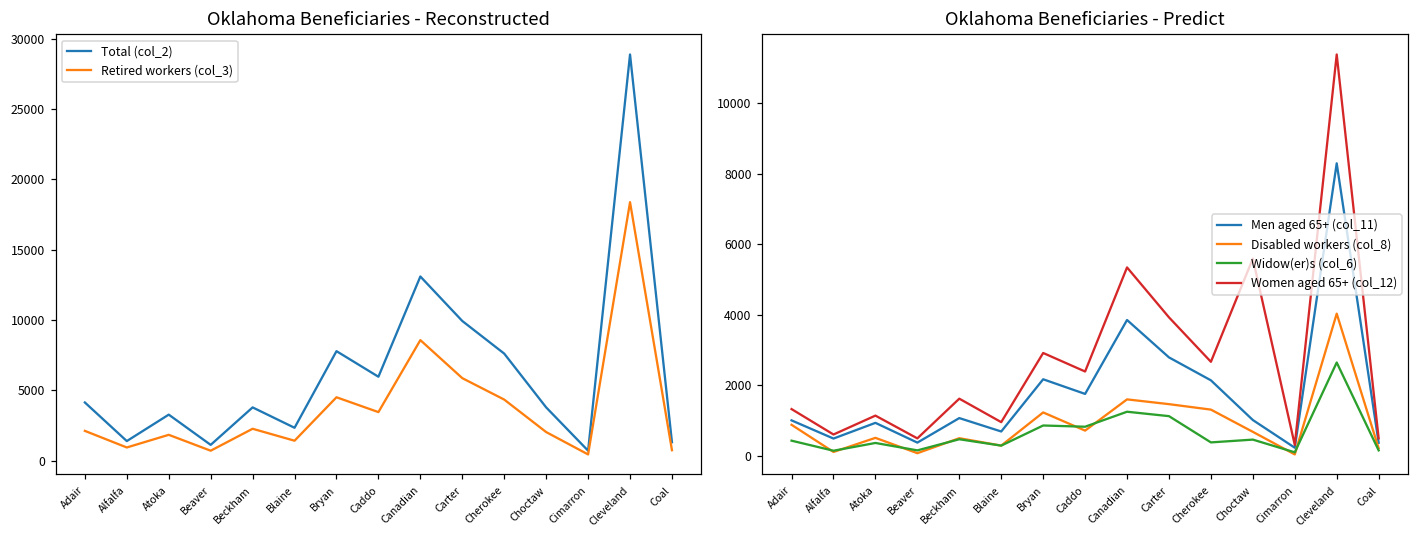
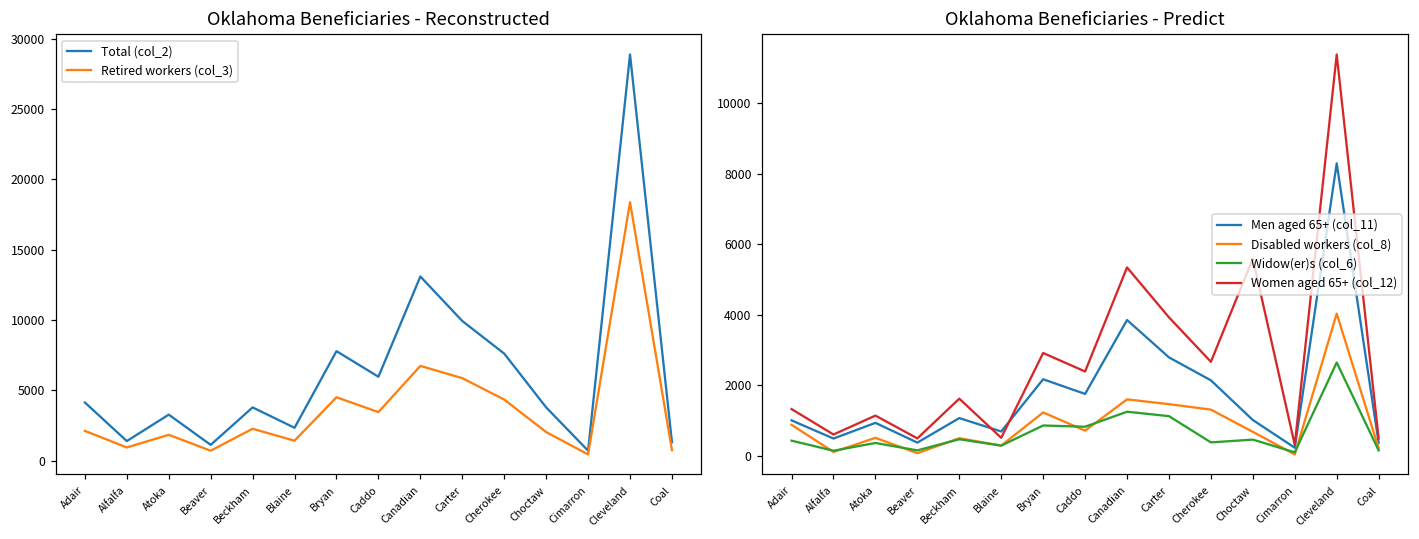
Oklahoma Beneficiaries - Reconstructed, Retired workers (col_3), Canadian: 8600 -> 6700
Oklahoma Beneficiaries - Predict, Women aged 65+ (col_12), Blaine: 1000 -> 500
